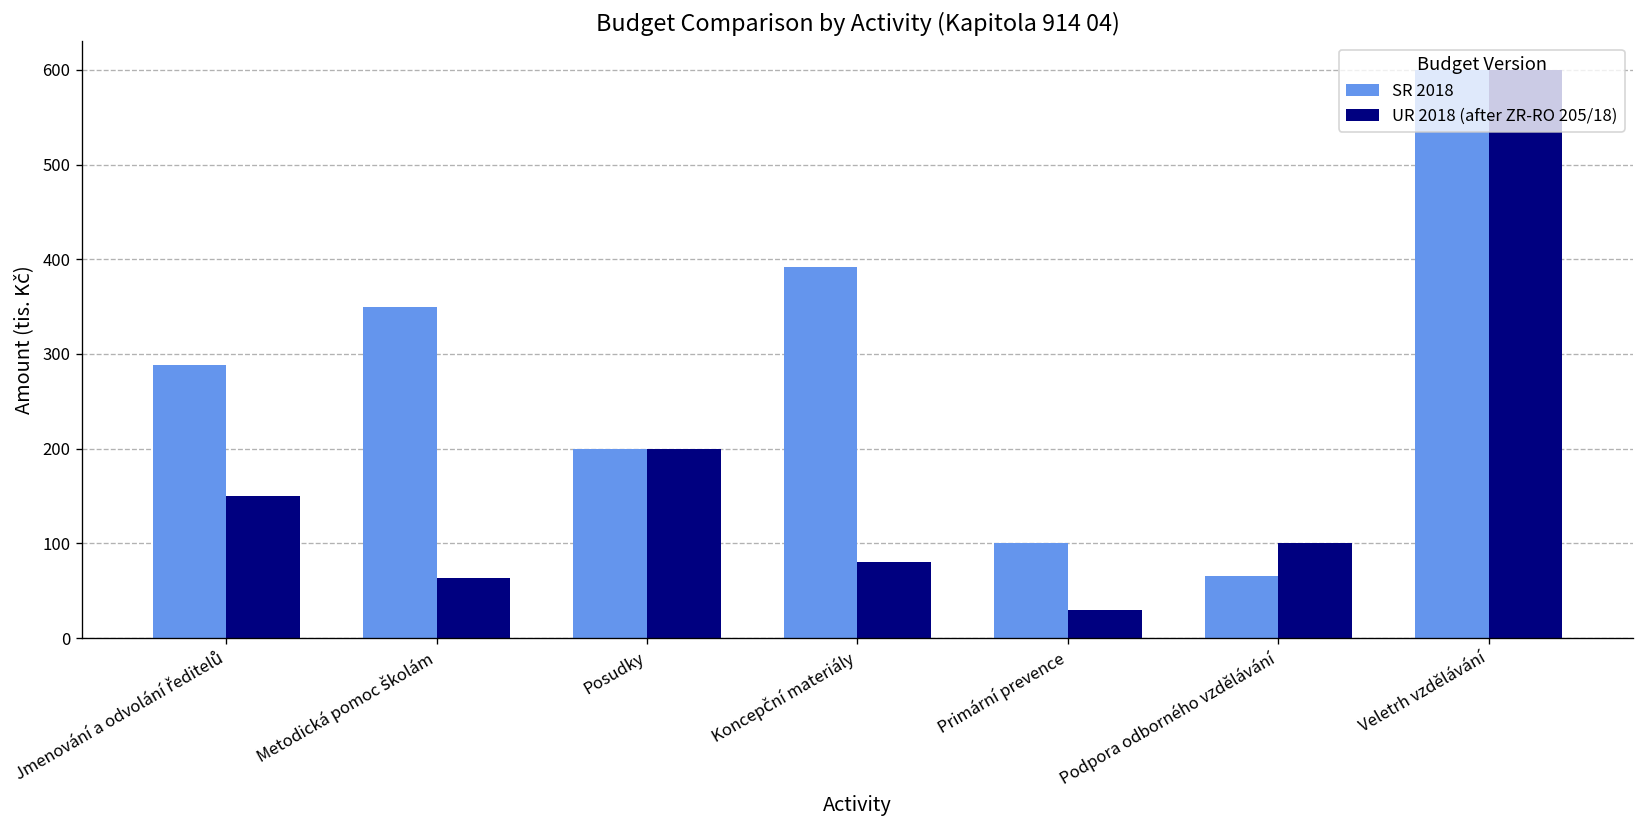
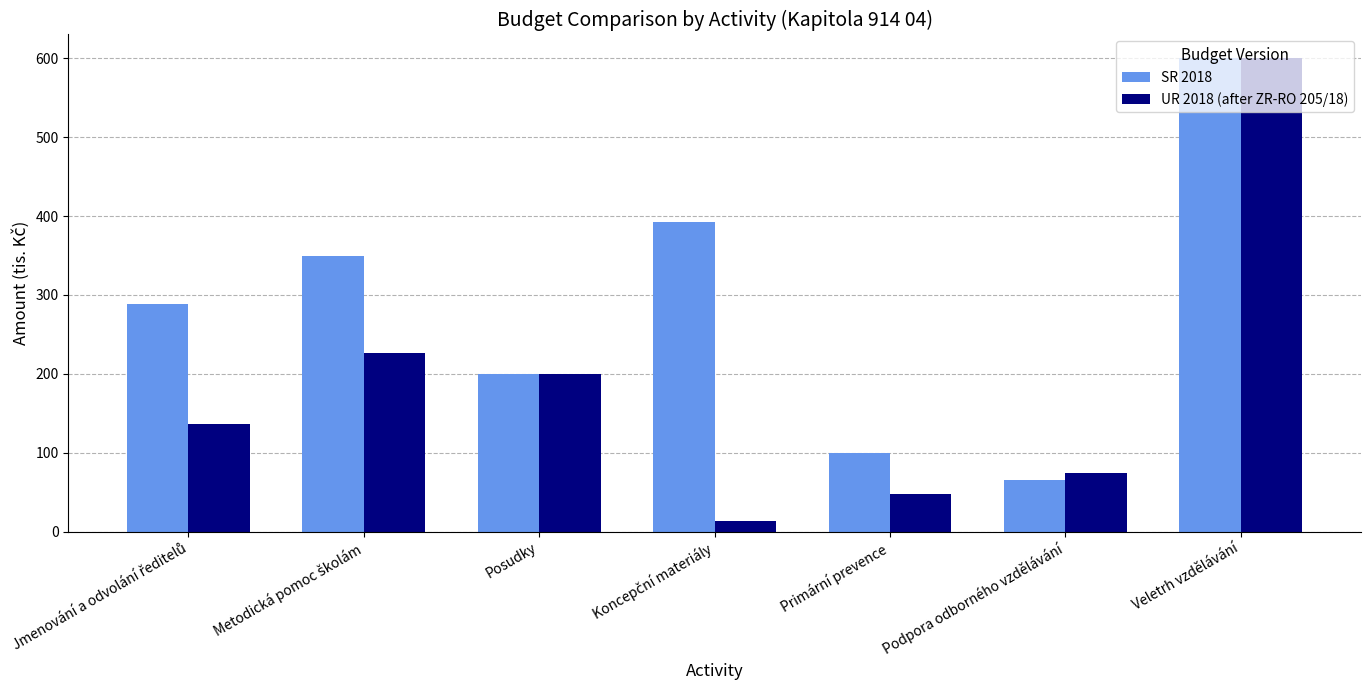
UR 2018 (after ZR-RO 205/18), Jmenování a odvolání ředitelů: 150 -> 140
UR 2018 (after ZR-RO 205/18), Metodická pomoc školám: 60 -> 230
UR 2018 (after ZR-RO 205/18), Koncepční materiály: 80 -> 10
UR 2018 (after ZR-RO 205/18), Primární prevence: 30 -> 50
UR 2018 (after ZR-RO 205/18), Podpora odborného vzdělávání: 100 -> 80
